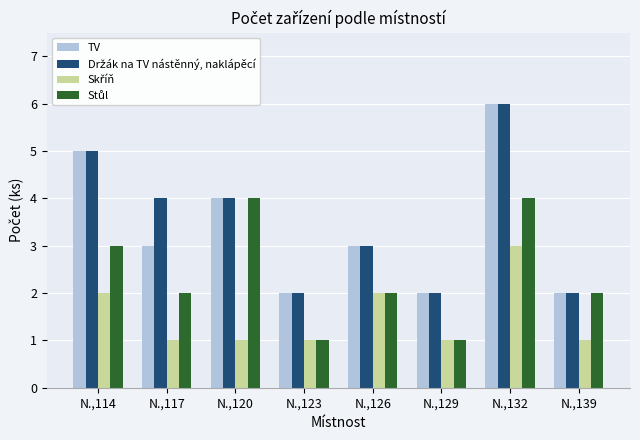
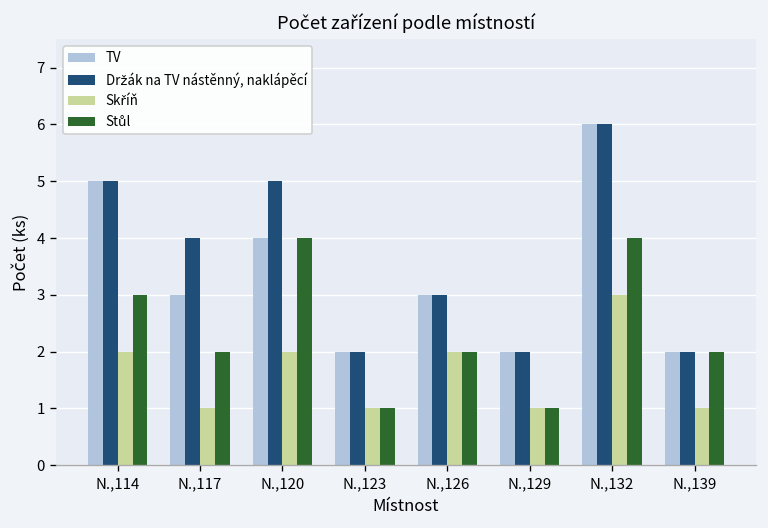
Držák na TV nástěnný, naklápěcí, N.,120: 4 -> 5
Skříň, N.,120: 1 -> 2
